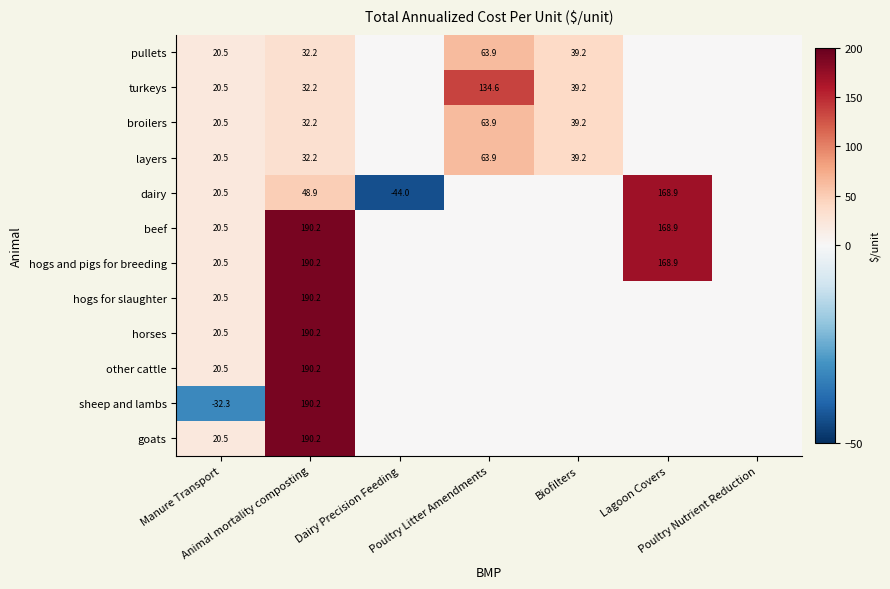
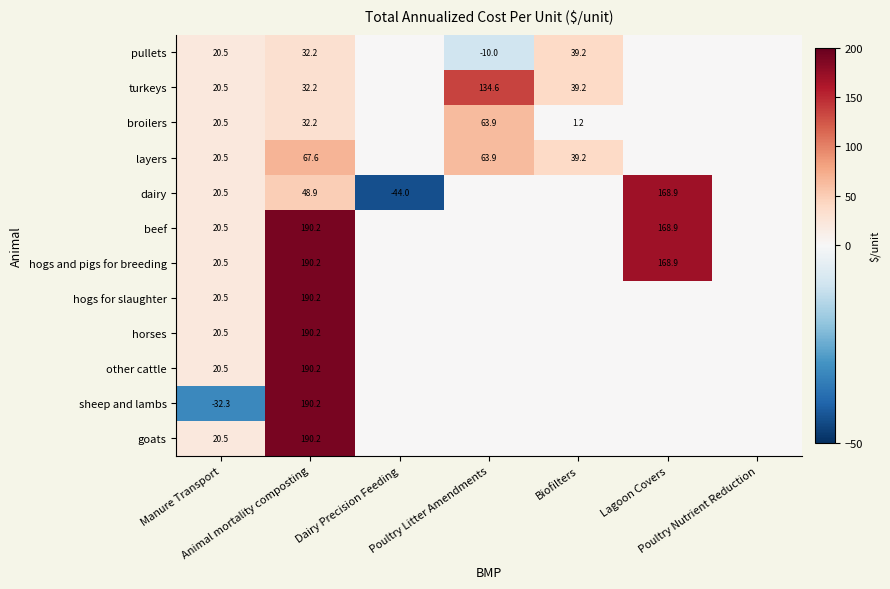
pullets, Poultry Litter Amendments: 63.9 -> -10.0
broilers, Biofilters: 39.2 -> 1.2
layers, Animal mortality composting: 32.2 -> 67.6
